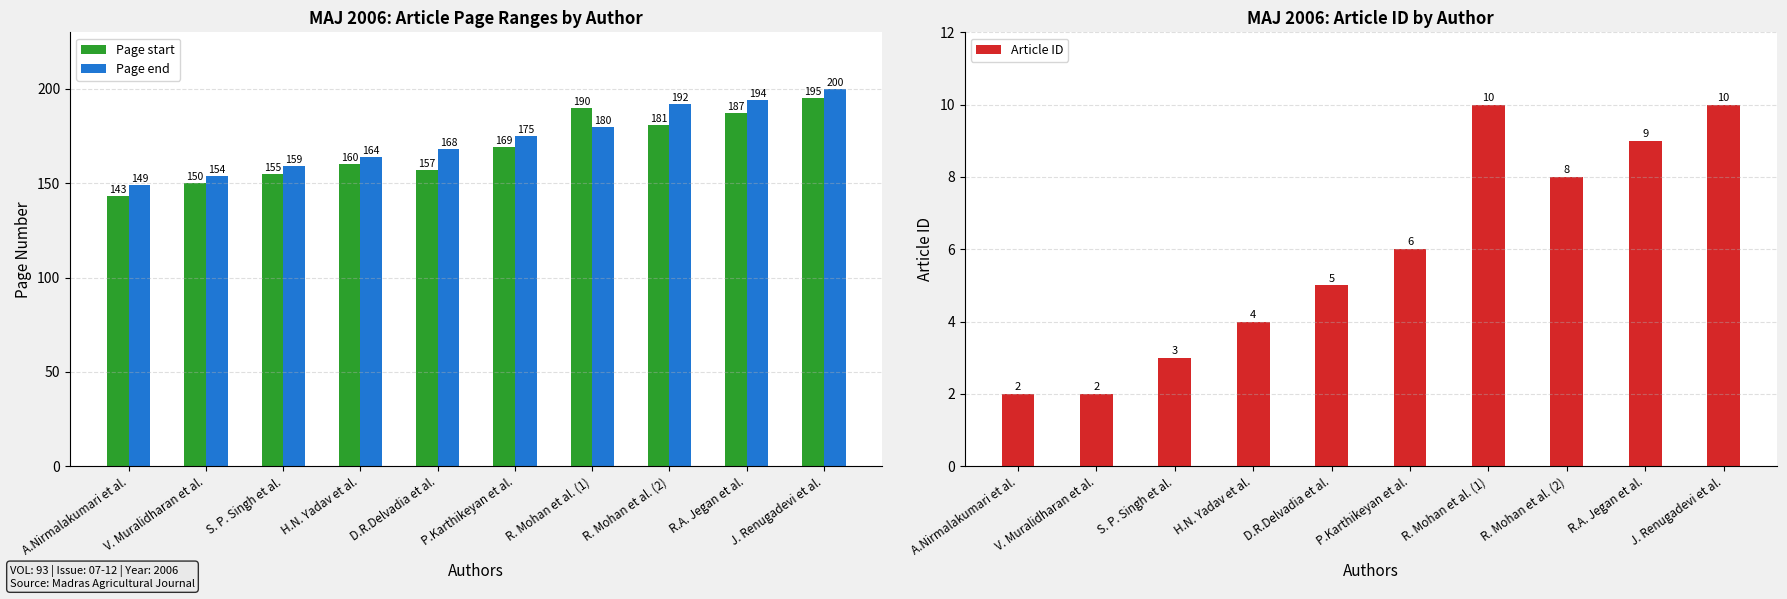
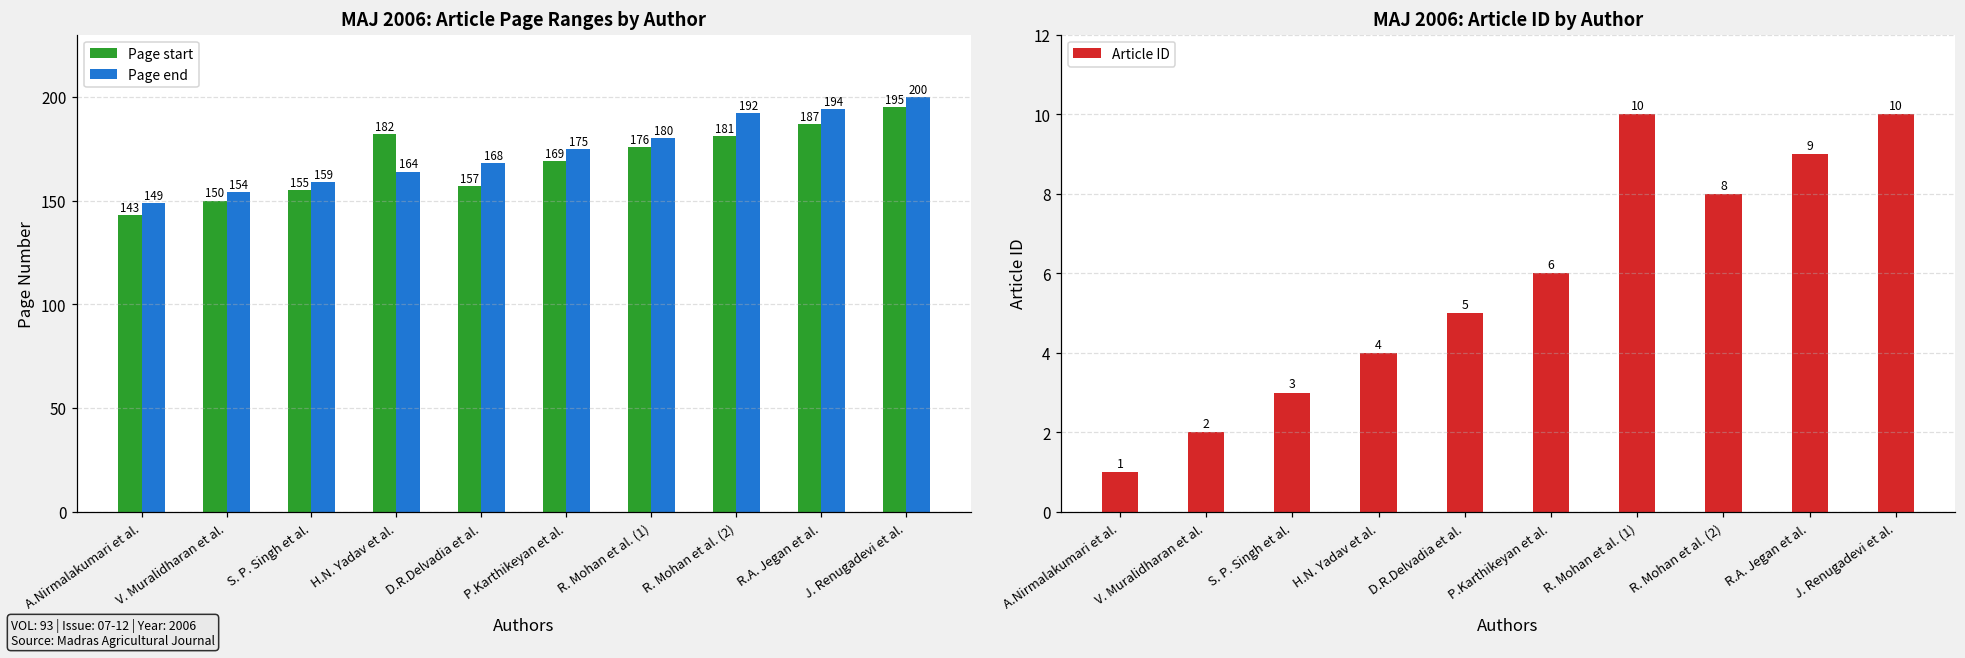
MAJ 2006: Article Page Ranges by Author, Page start, H.N. Yadav et al.: 160 -> 182
MAJ 2006: Article Page Ranges by Author, Page start, R. Mohan et al. (1): 190 -> 176
MAJ 2006: Article ID by Author, A.Nirmalakumari et al.: 2 -> 1
